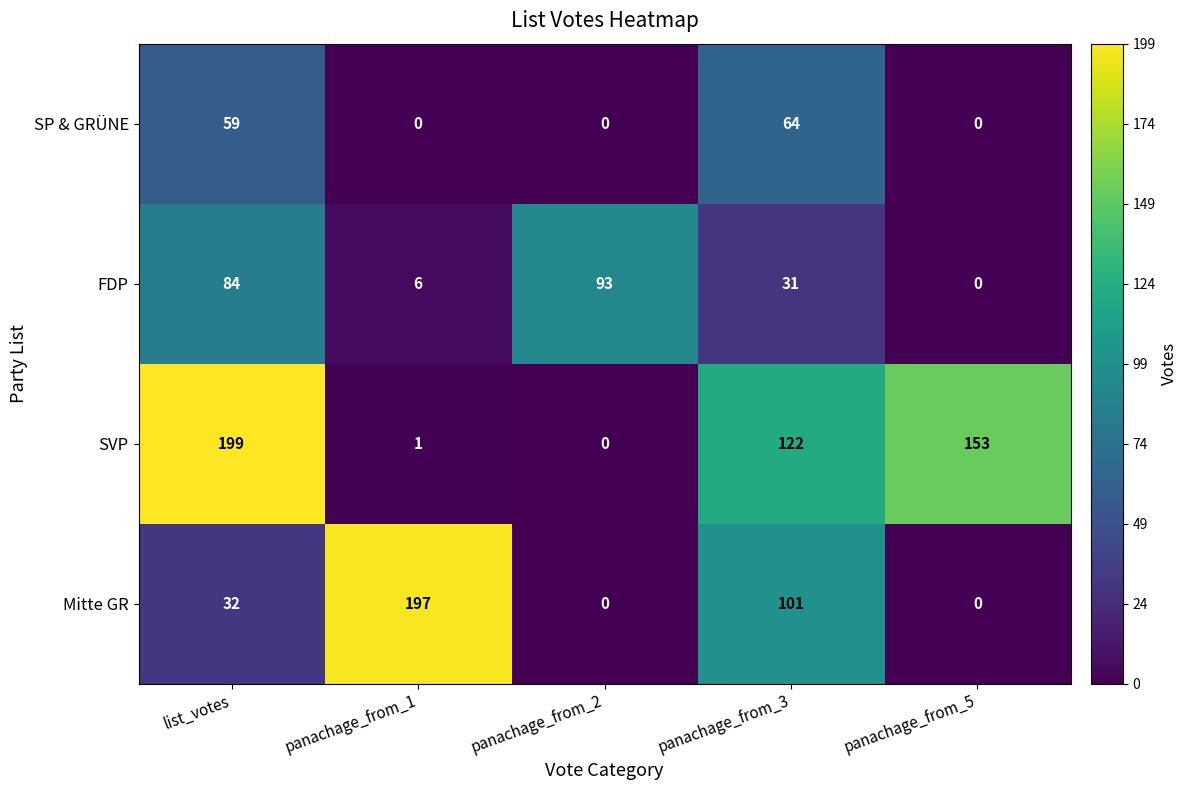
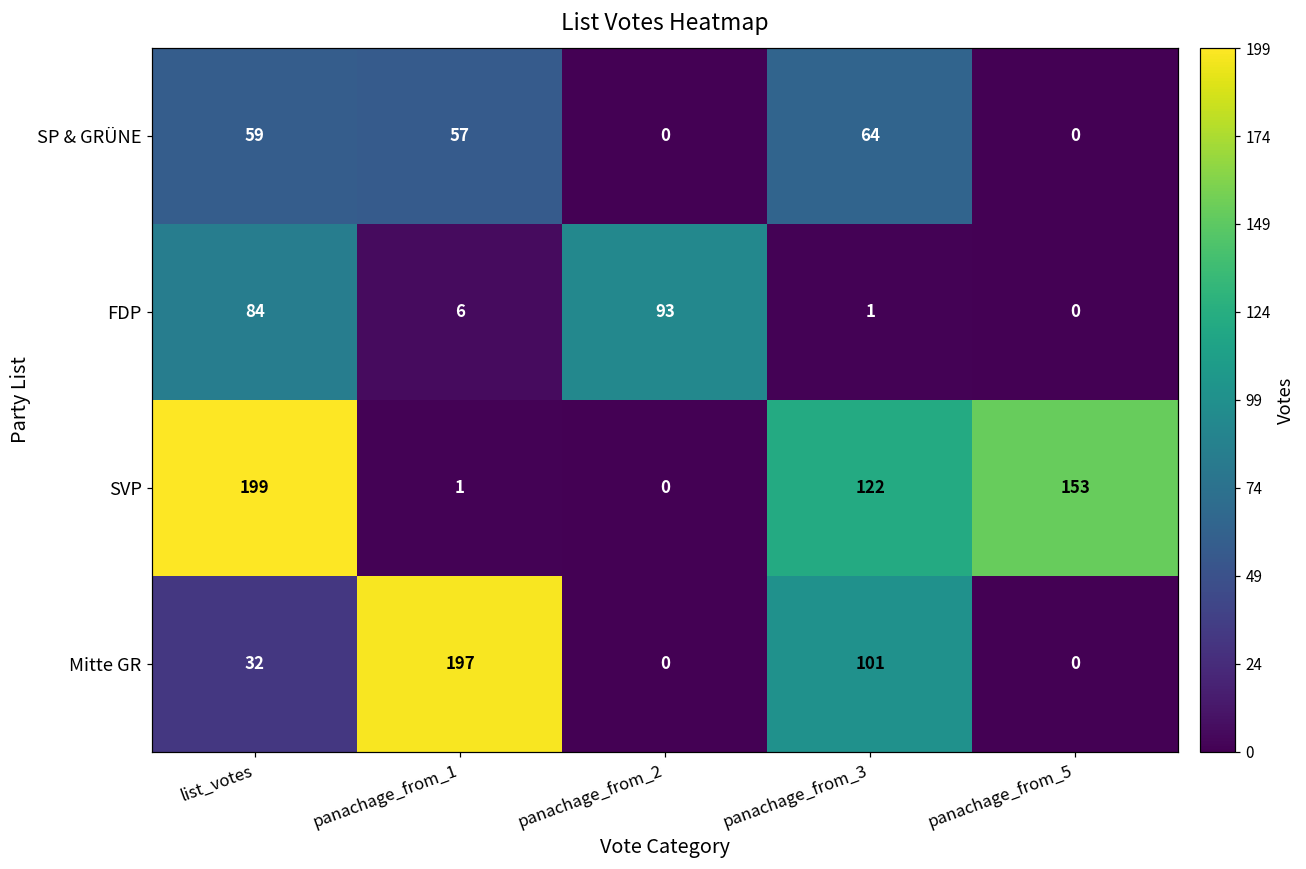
SP & GRÜNE, panachage_from_1: 0 -> 57
FDP, panachage_from_3: 31 -> 1
